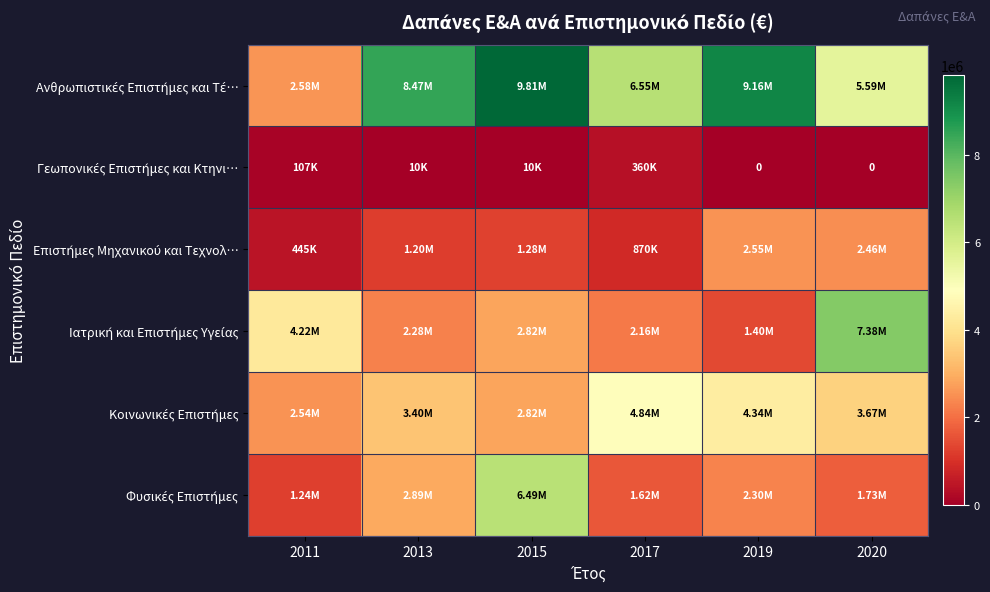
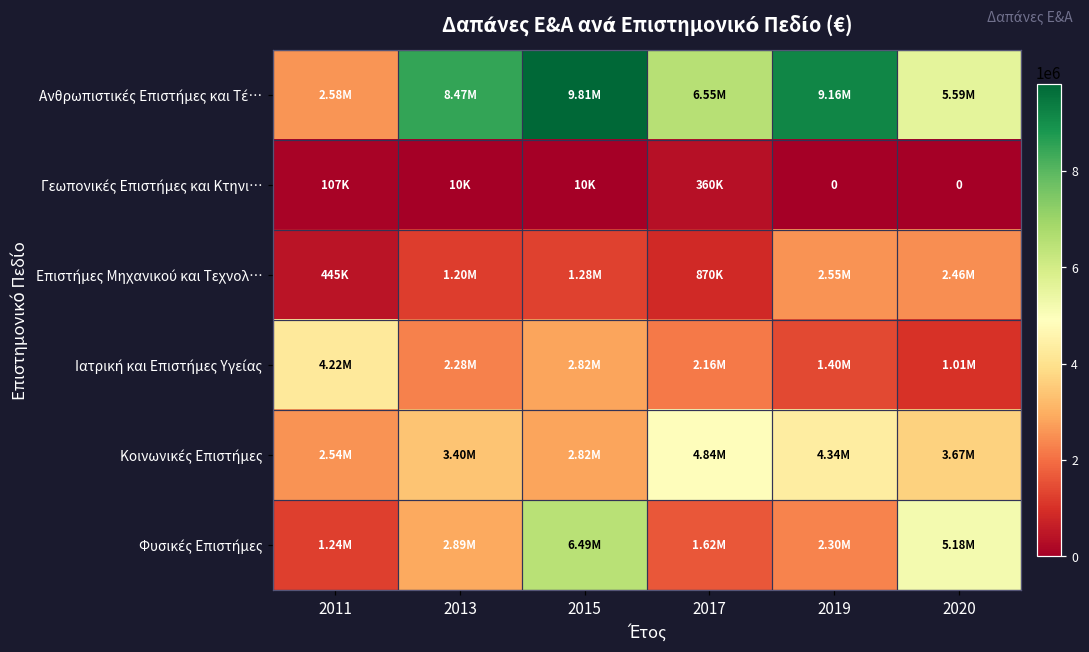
Ιατρική και Επιστήμες Υγείας, 2020: 7.38M -> 1.01M
Φυσικές Επιστήμες, 2020: 1.73M -> 5.18M
